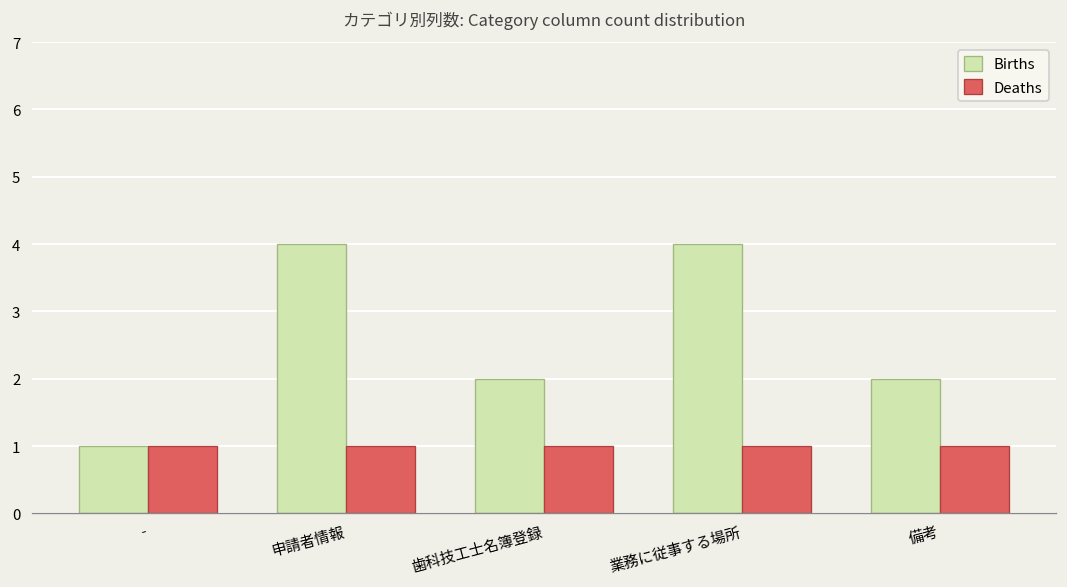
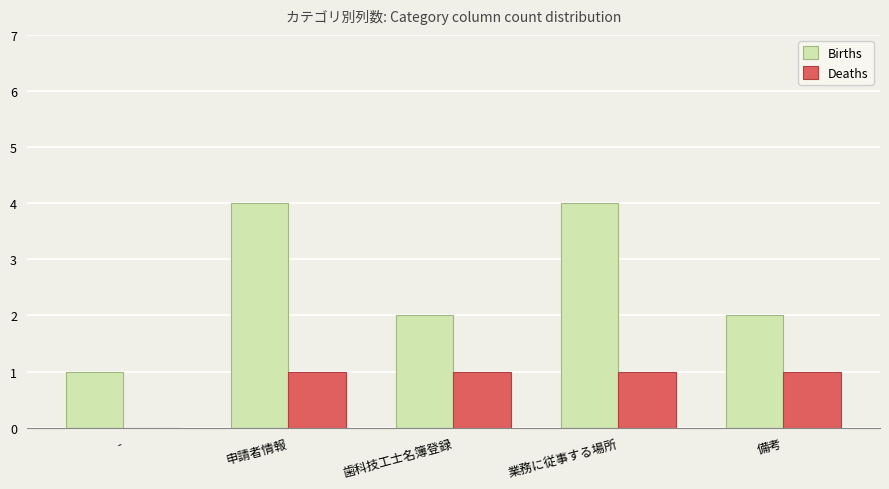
Deaths, -: 1 -> 0
